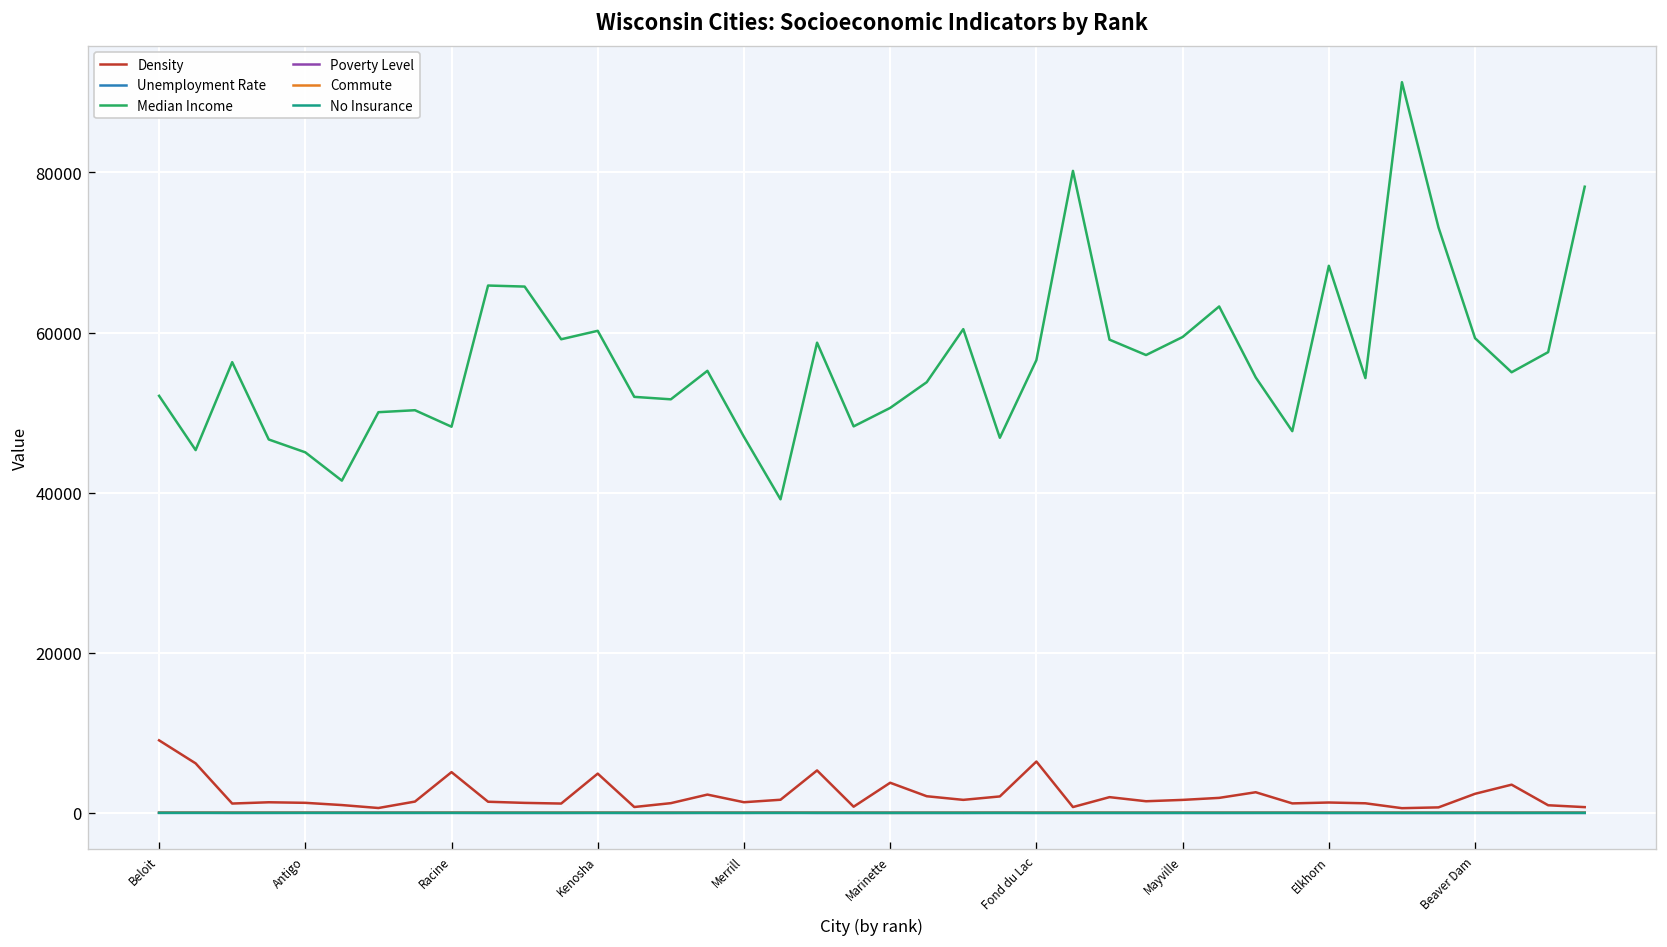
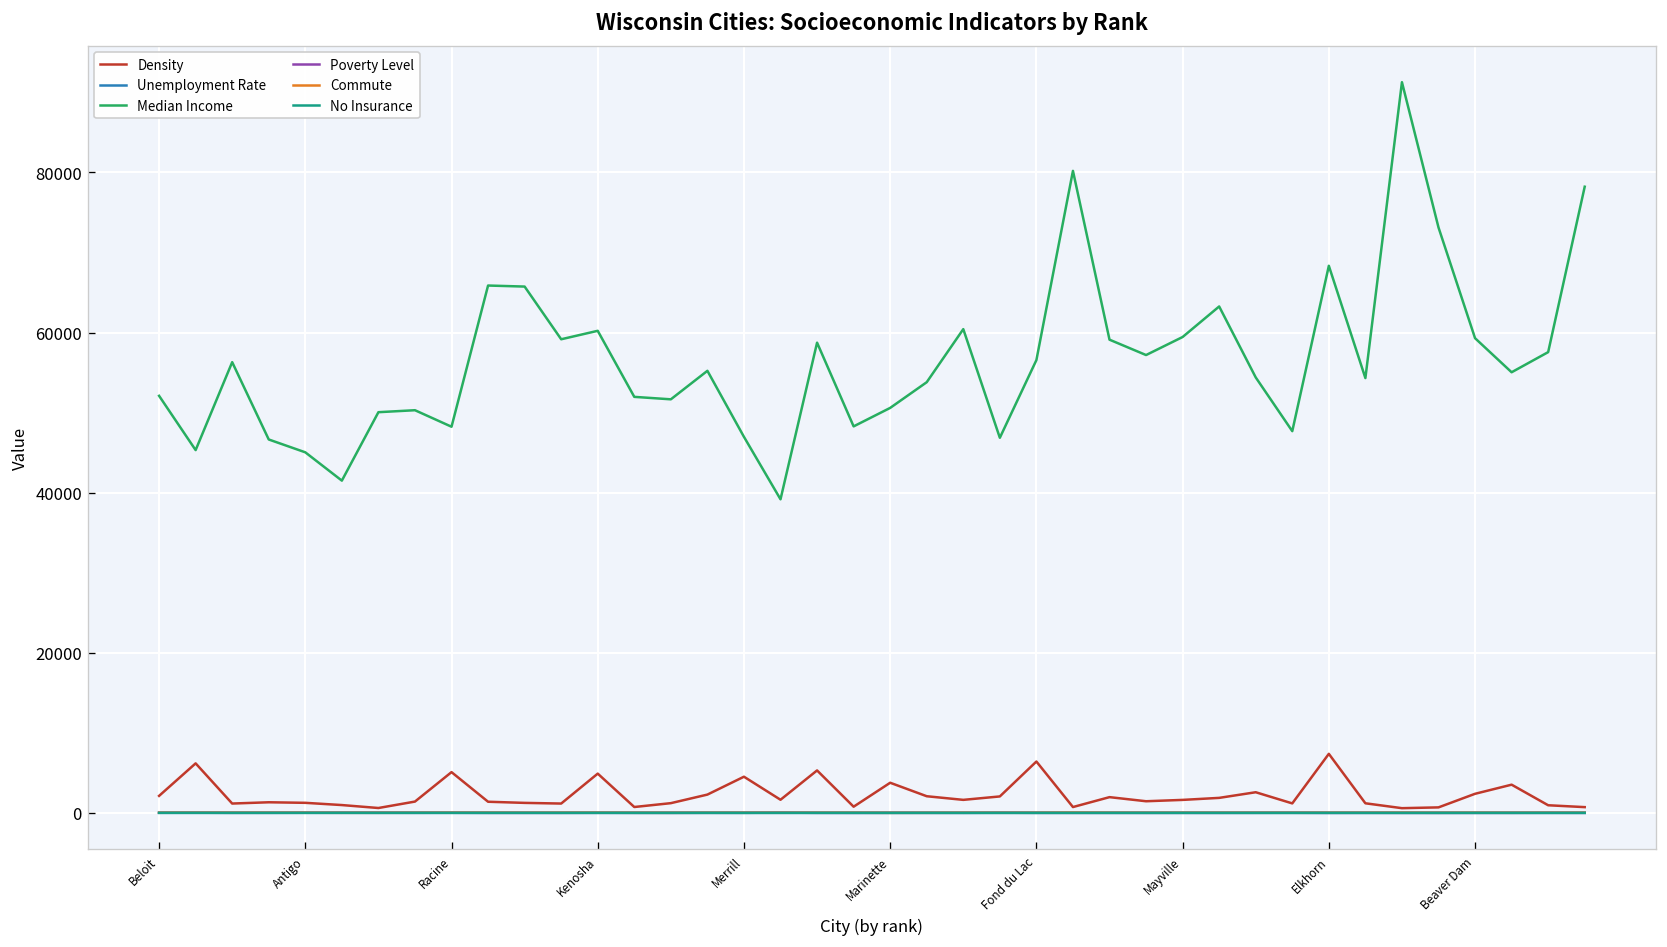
Density, Beloit: 9000 -> 2000
Density, Merrill: 1000 -> 5000
Density, Elkhorn: 1000 -> 7000
